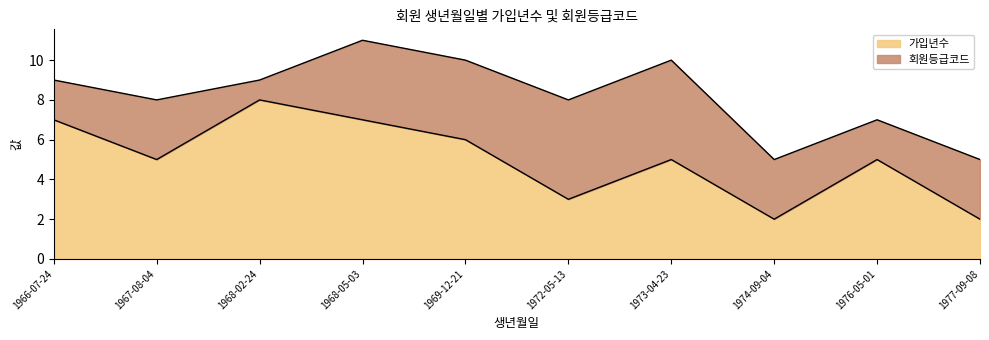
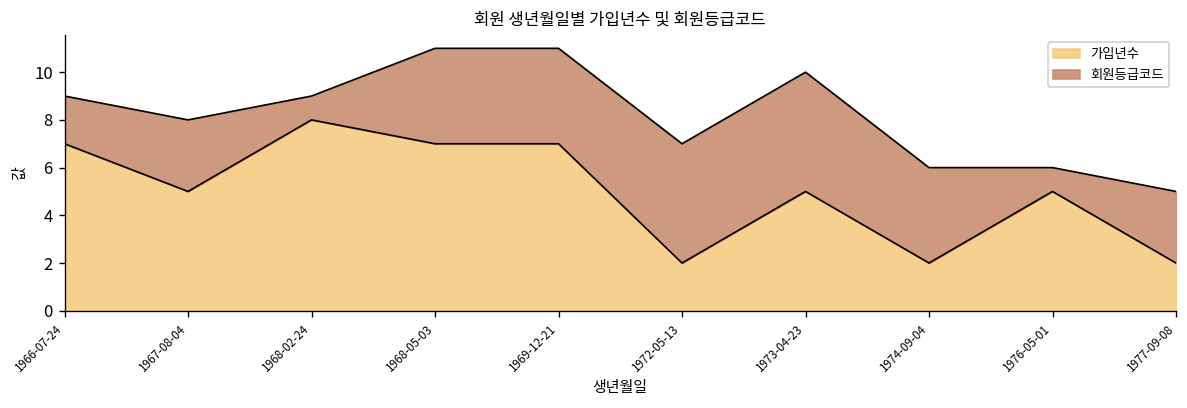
가입년수, 1969-12-21: 6 -> 7
가입년수, 1972-05-13: 3 -> 2
회원등급코드, 1974-09-04: 3 -> 4
회원등급코드, 1976-05-01: 2 -> 1
